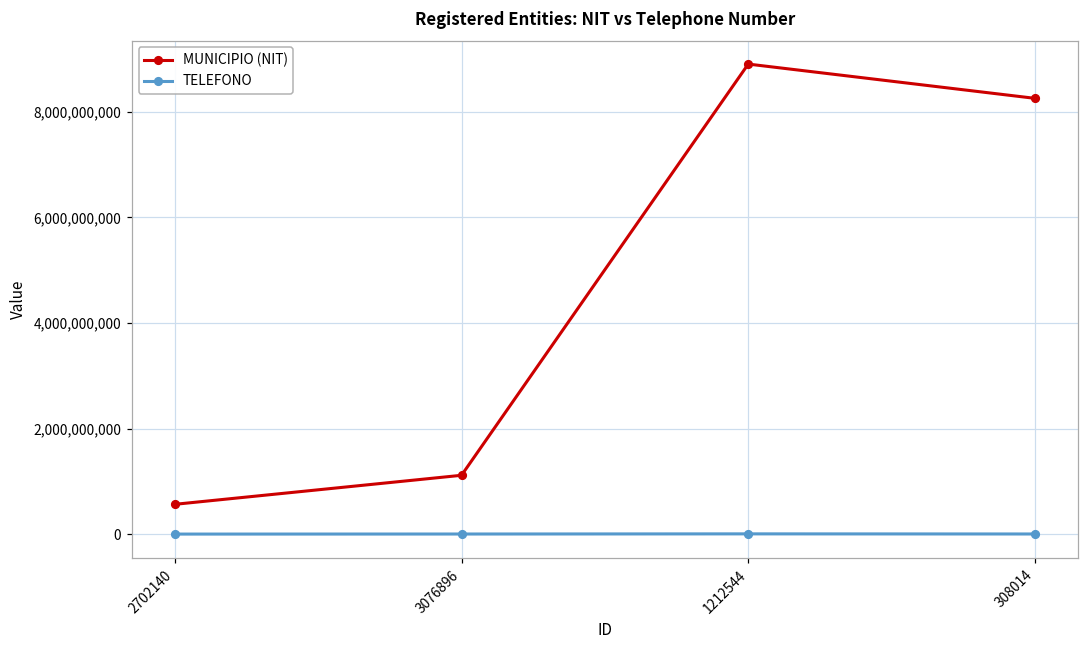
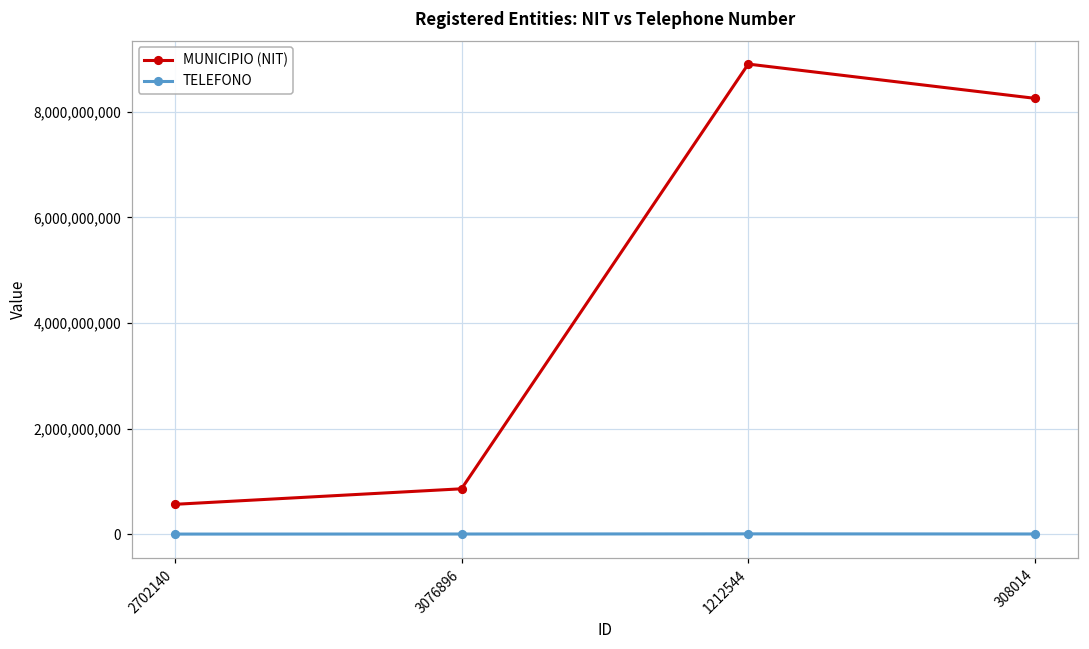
MUNICIPIO (NIT), 3076896: 1,100,000,000 -> 900,000,000
